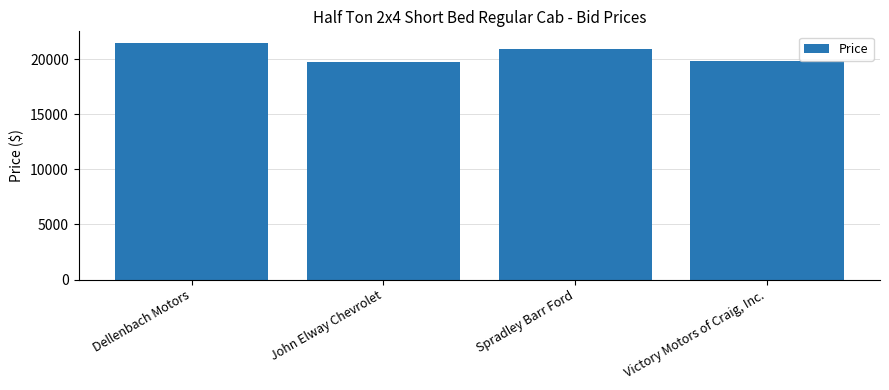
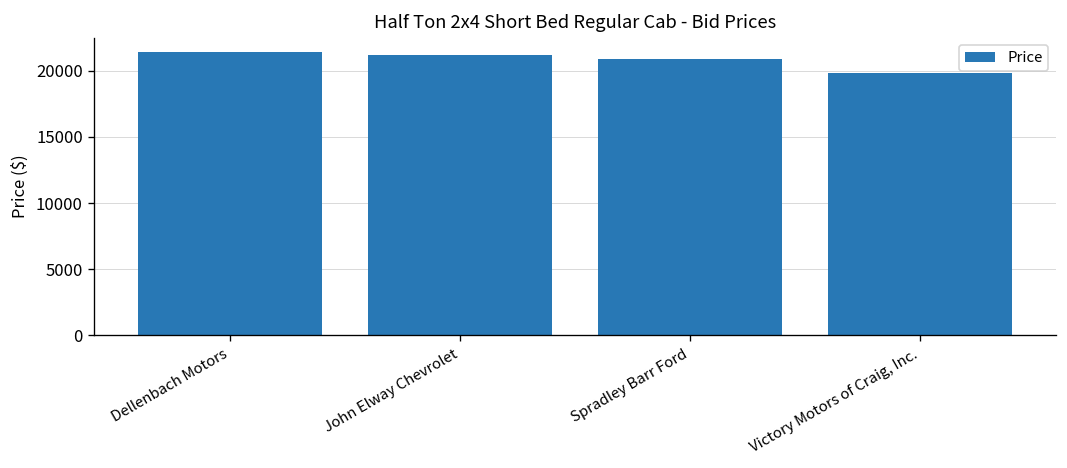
John Elway Chevrolet: 19700 -> 21200
